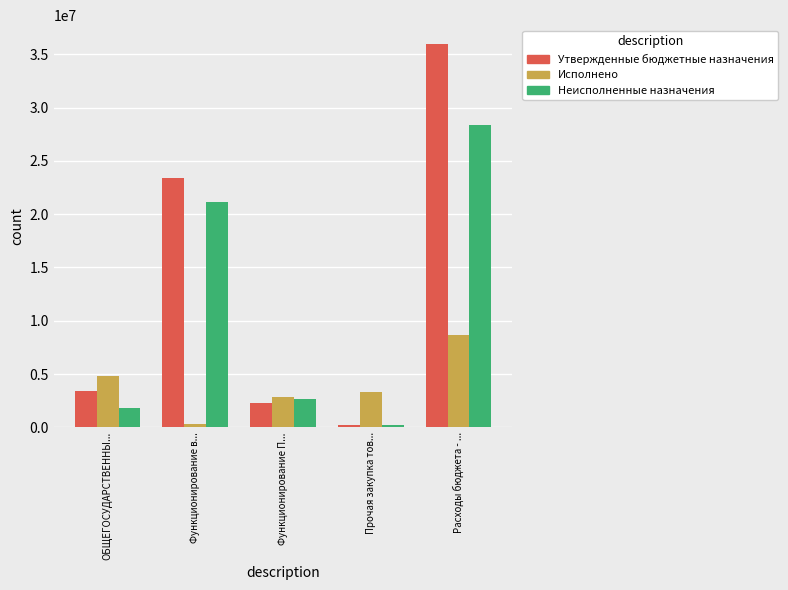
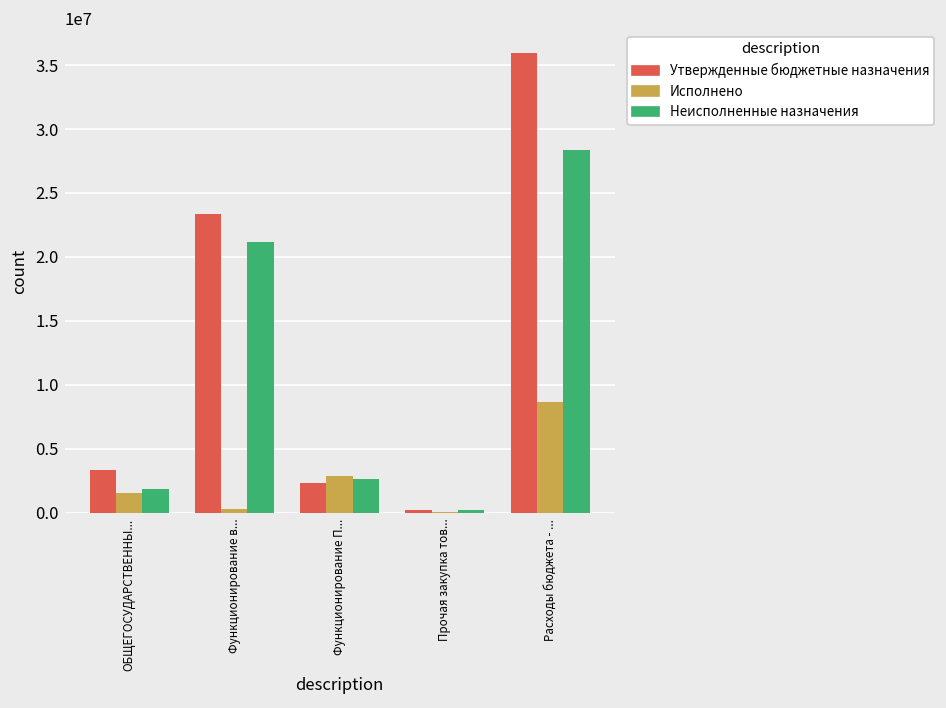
Исполнено, ОБЩЕГОСУДАРСТВЕННЫ...: 4800000 -> 1600000
Исполнено, Прочая закупка тов...: 3300000 -> 100000
